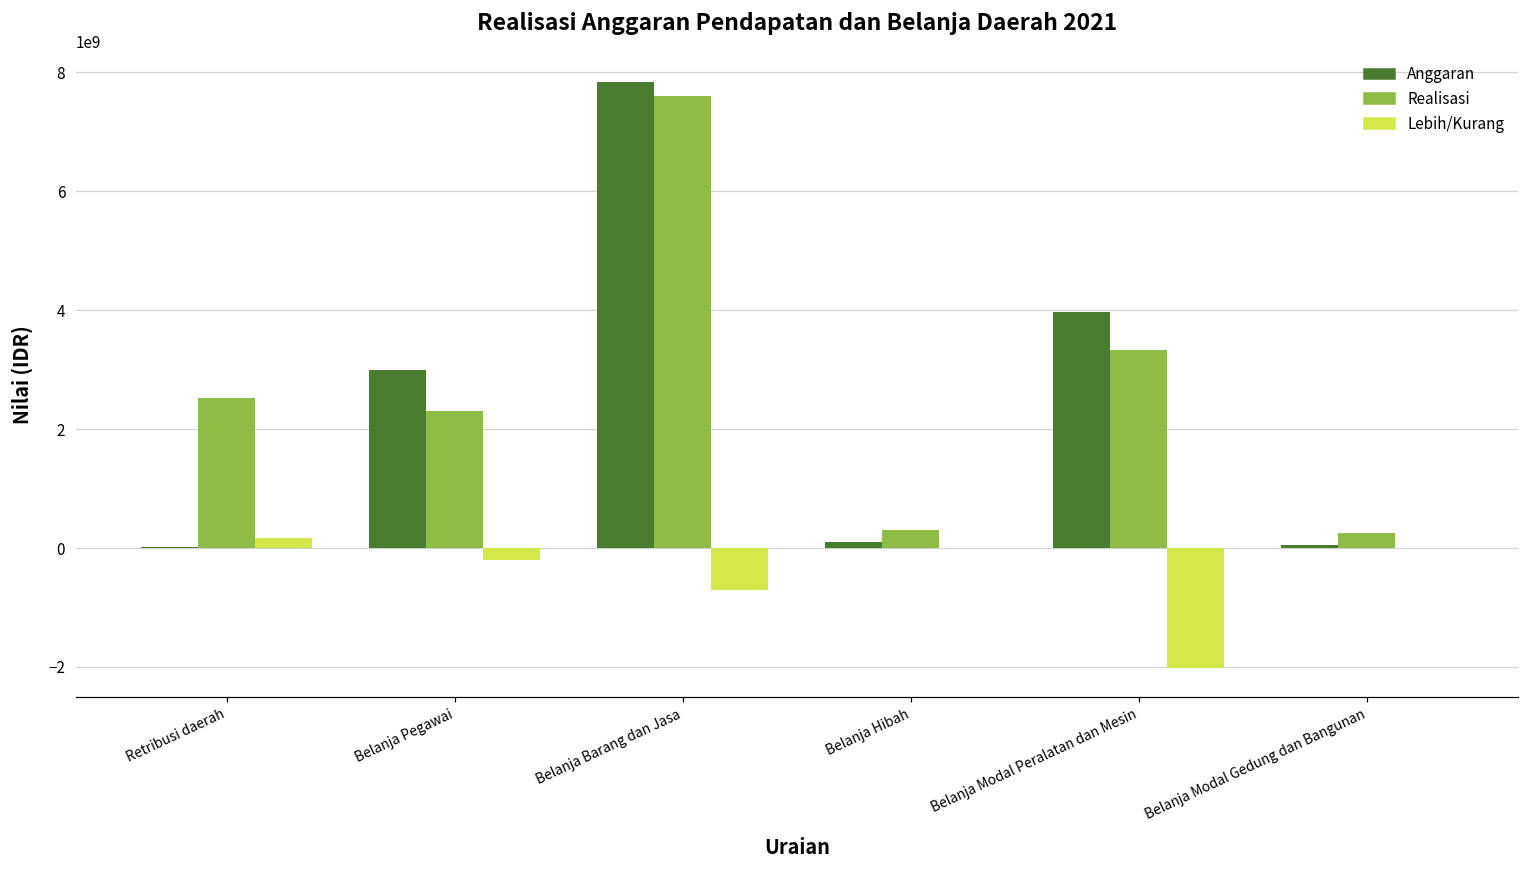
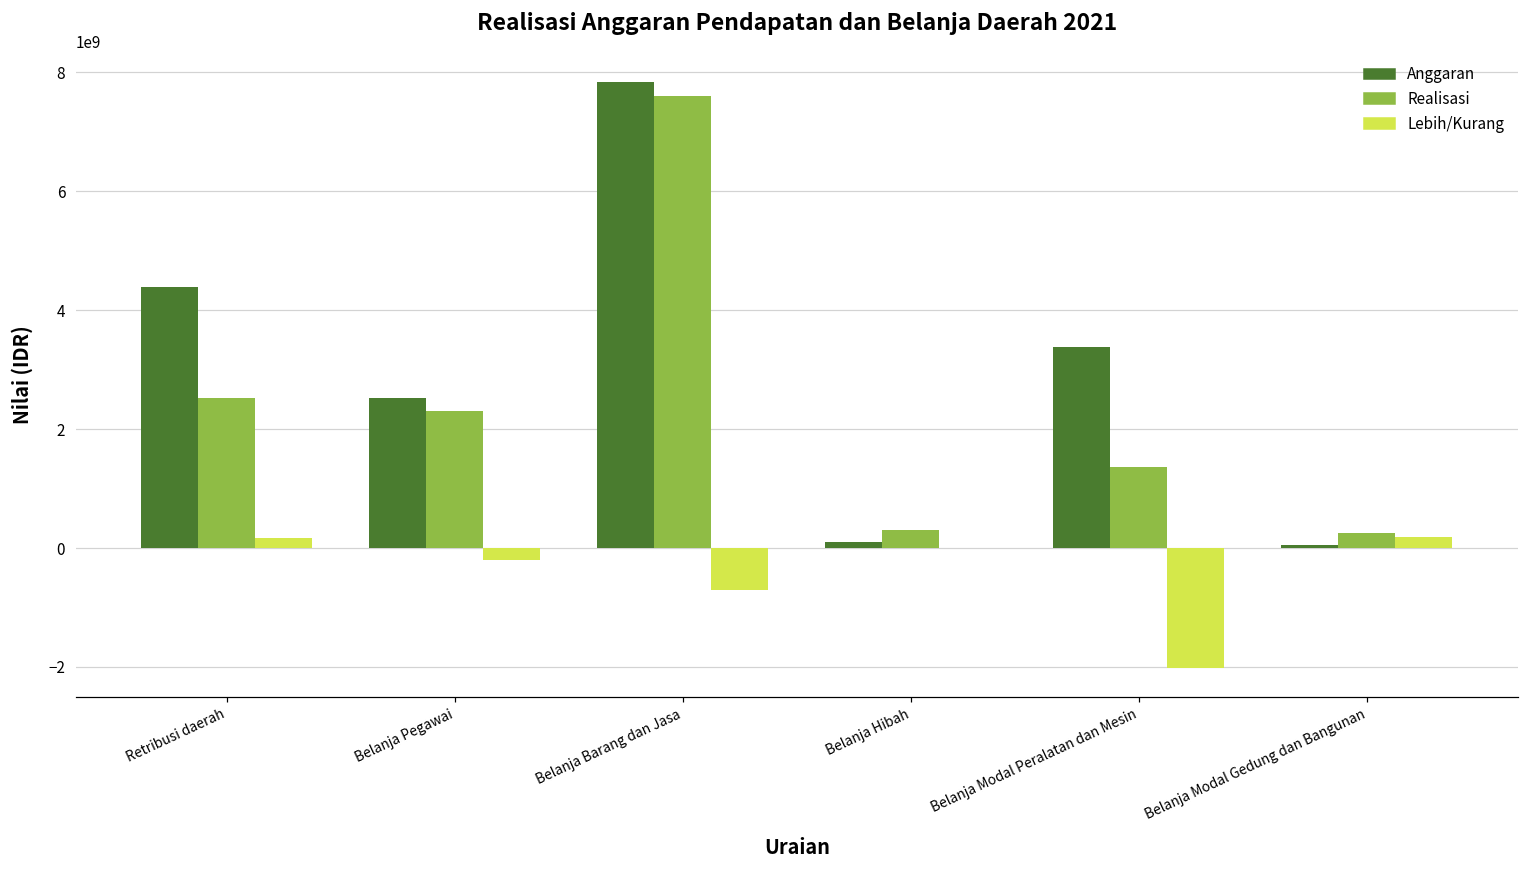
Anggaran, Retribusi daerah: 0 -> 4400000000
Anggaran, Belanja Pegawai: 3000000000 -> 2500000000
Anggaran, Belanja Modal Peralatan dan Mesin: 4000000000 -> 3400000000
Realisasi, Belanja Modal Peralatan dan Mesin: 3300000000 -> 1400000000
Lebih/Kurang, Belanja Modal Gedung dan Bangunan: 0 -> 200000000
